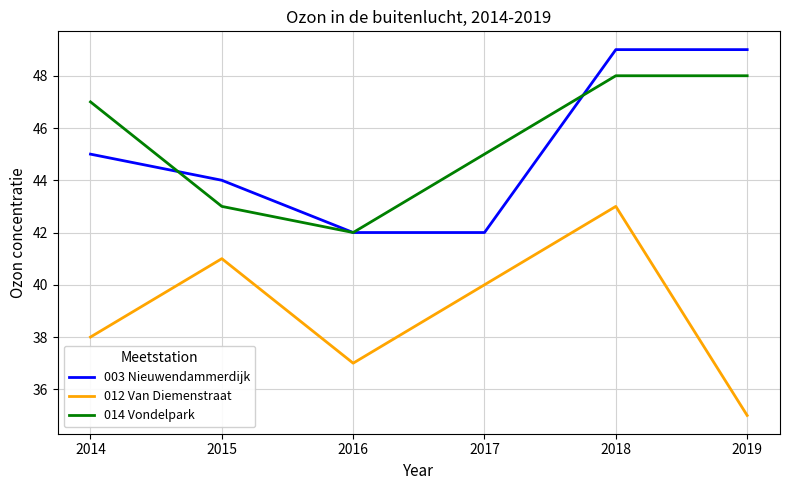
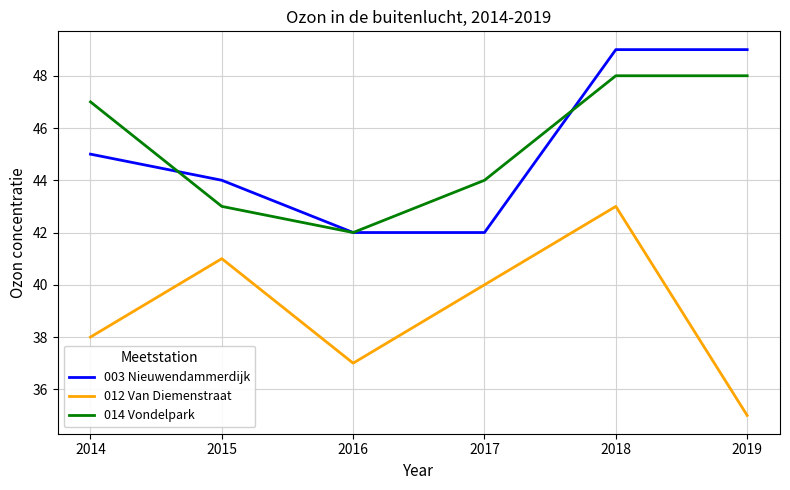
014 Vondelpark, 2017: 45 -> 44
